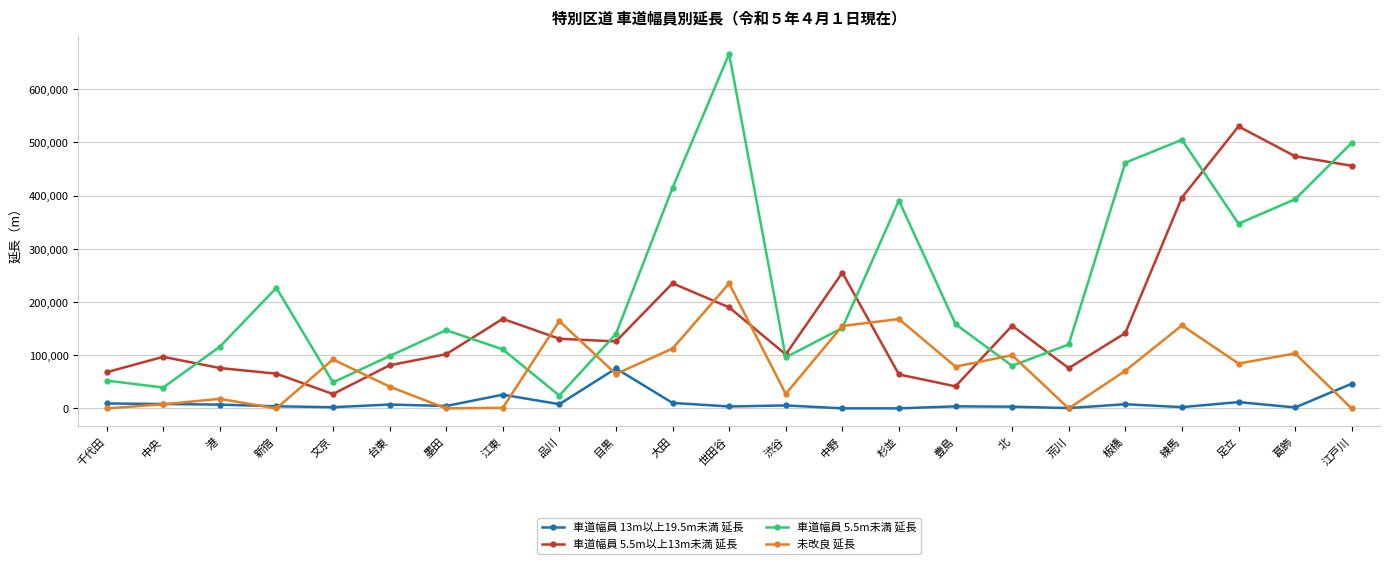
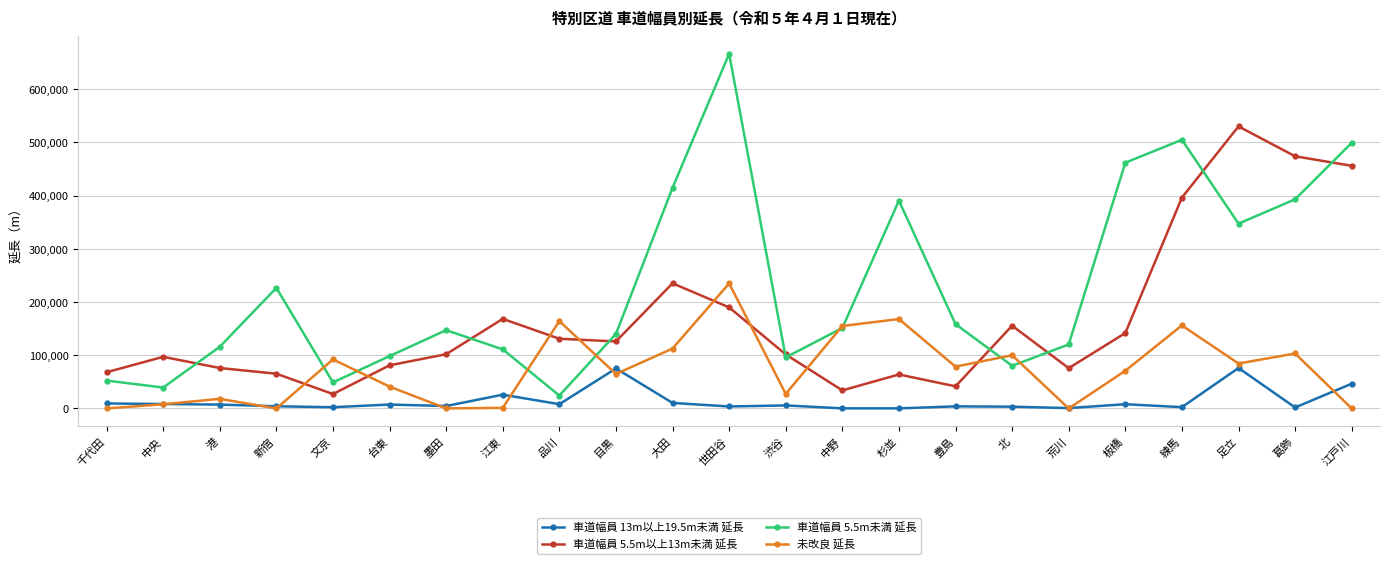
車道幅員 5.5m以上13m未満 延長, 中野: 260,000 -> 30,000
車道幅員 13m以上19.5m未満 延長, 足立: 10,000 -> 80,000
